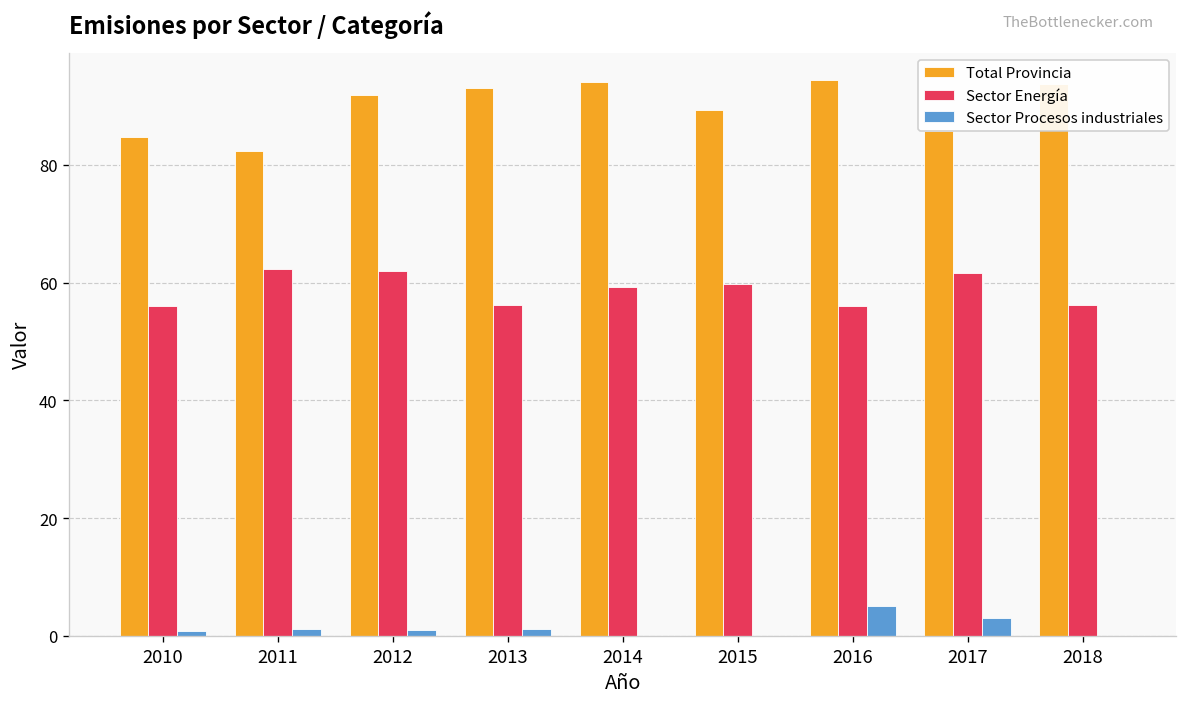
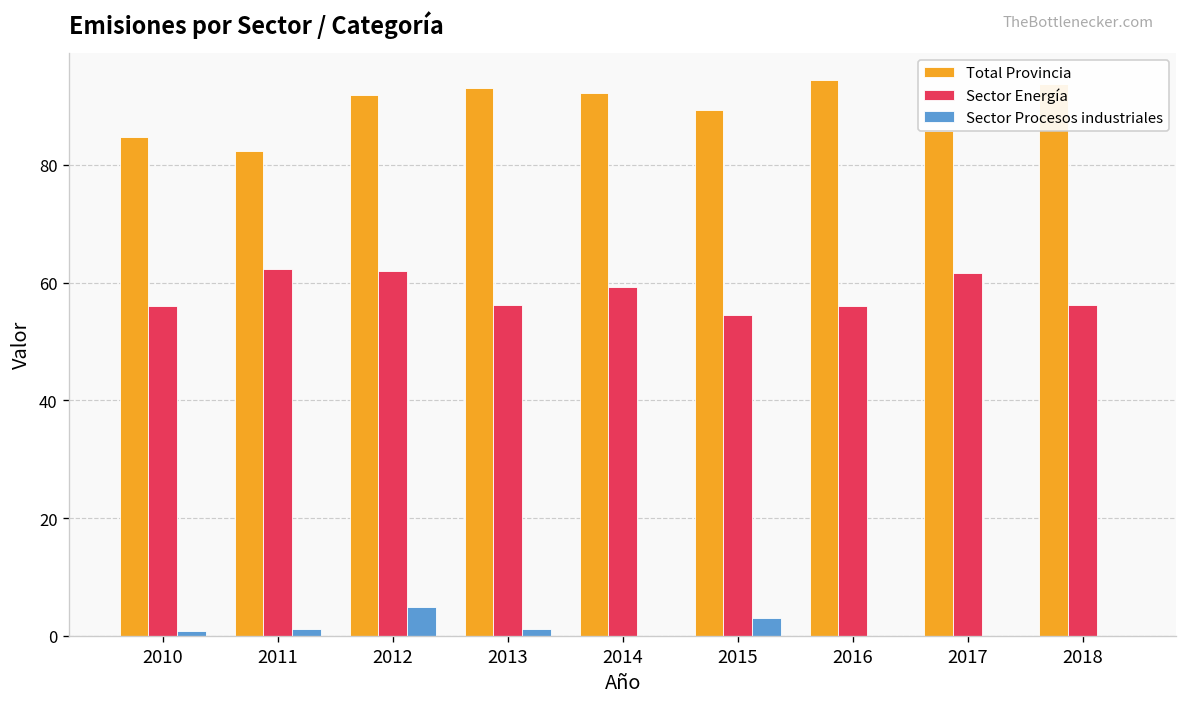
Sector Procesos industriales, 2012: 1 -> 5
Total Provincia, 2014: 94 -> 92
Sector Energía, 2015: 60 -> 55
Sector Procesos industriales, 2015: 0 -> 3
Sector Procesos industriales, 2016: 5 -> 0
Sector Procesos industriales, 2017: 3 -> 0
